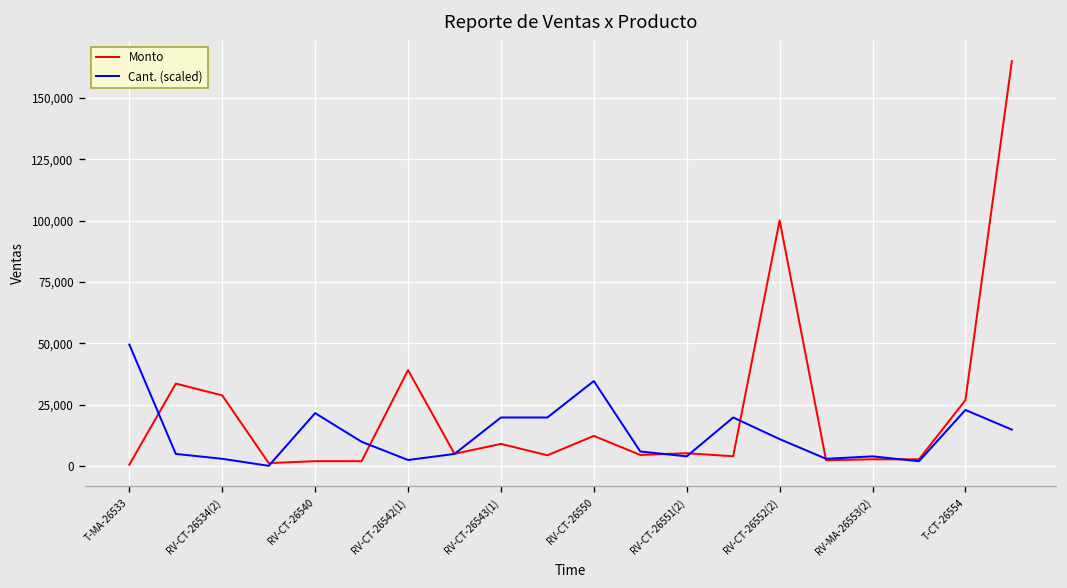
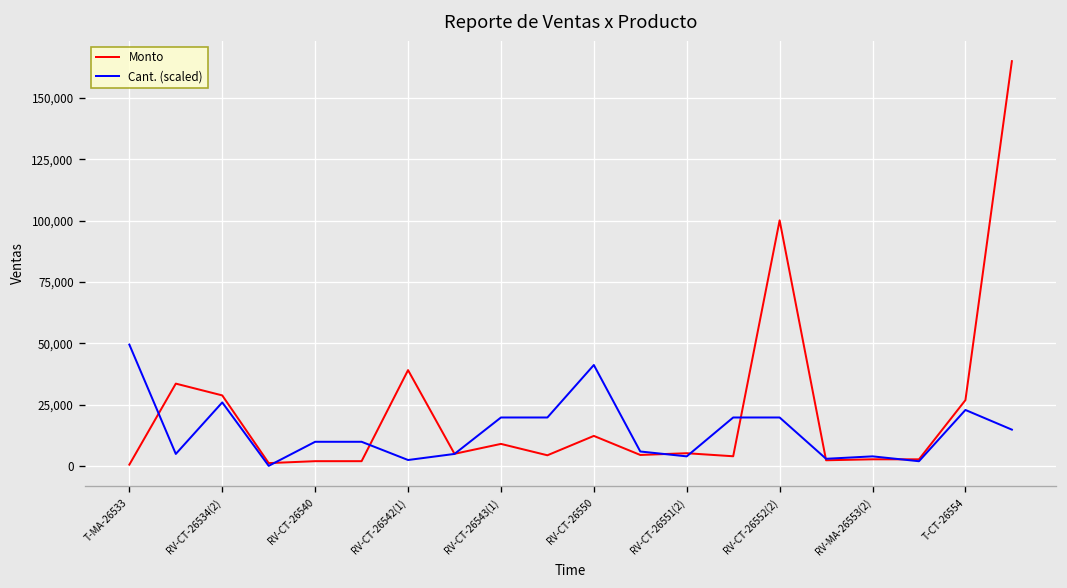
Cant. (scaled), RV-CT-26534(2): 3,000 -> 26,000
Cant. (scaled), RV-CT-26540: 22,000 -> 10,000
Cant. (scaled), RV-CT-26550: 35,000 -> 41,000
Cant. (scaled), RV-CT-26552(2): 11,000 -> 20,000
